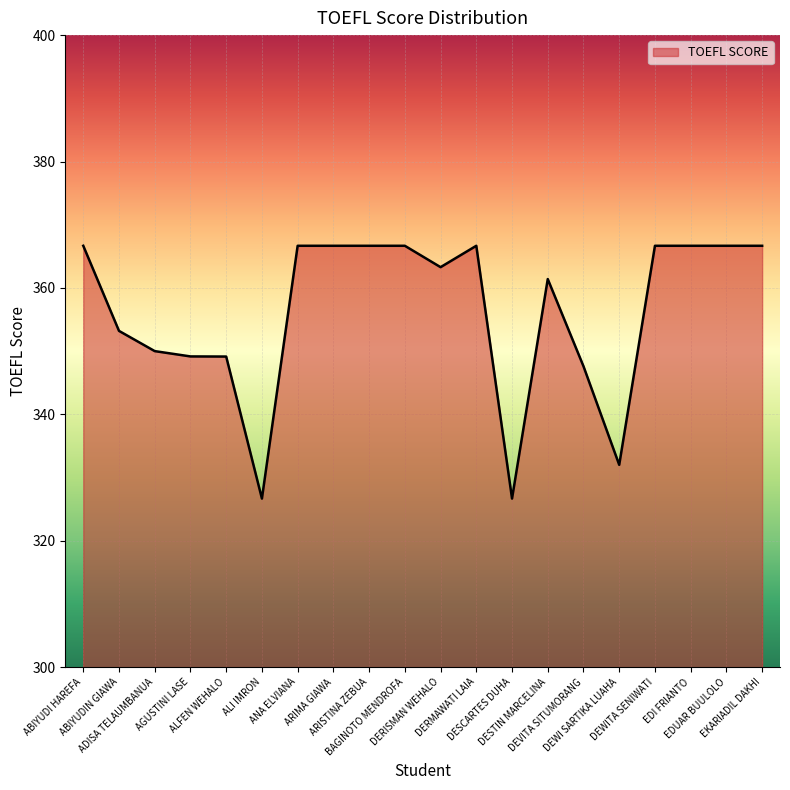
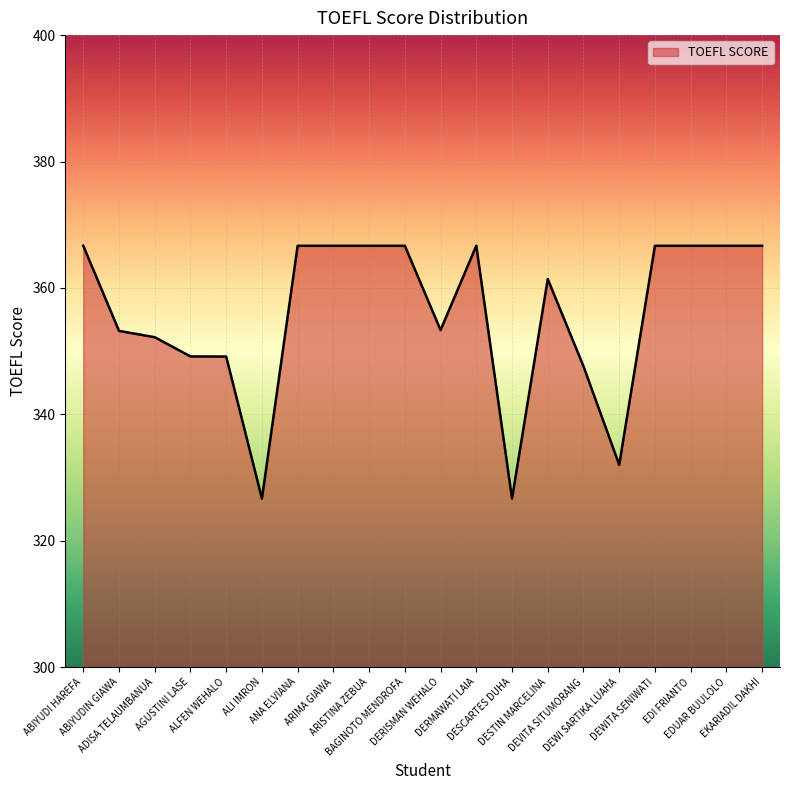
ADISA TELAUMBANUA: 350 -> 352
DERISMAN WEHALO: 363 -> 353
